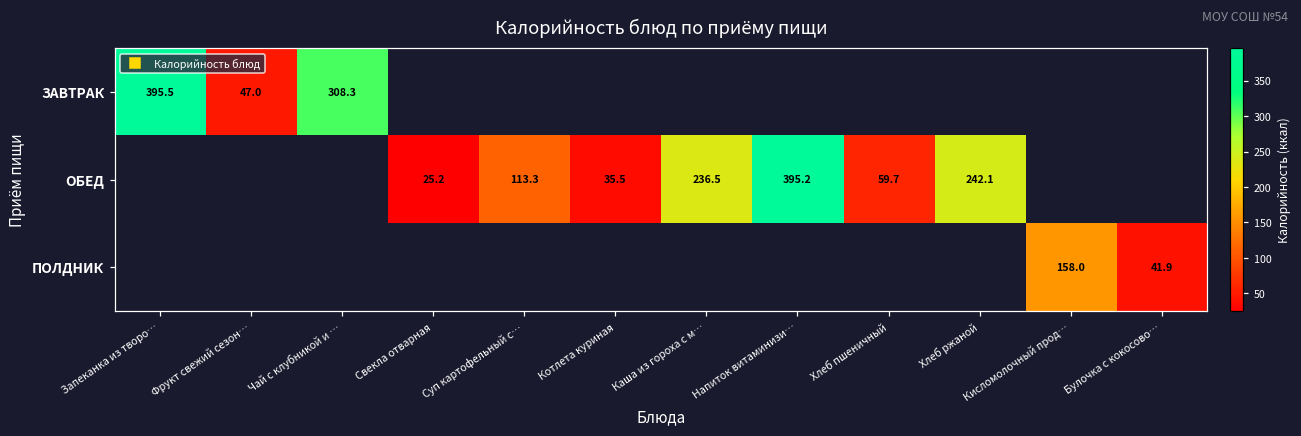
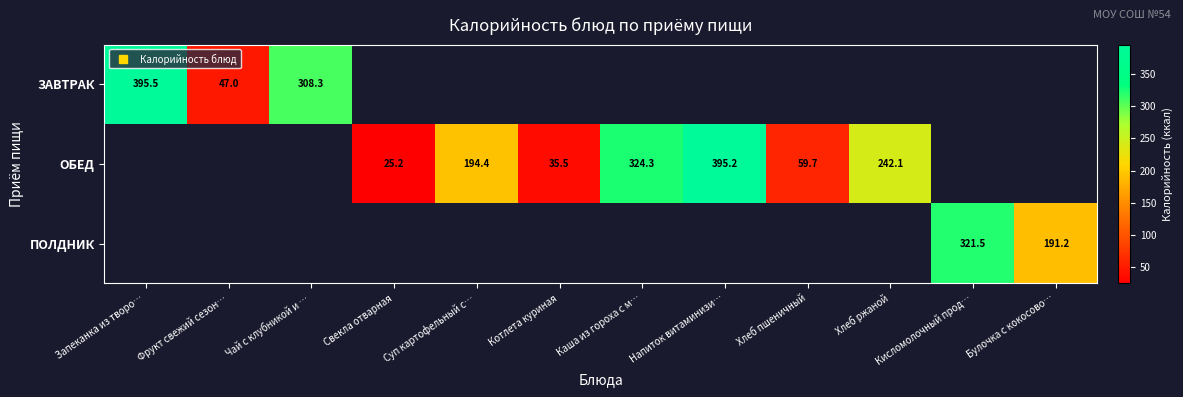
ОБЕД, Суп картофельный с…: 113.3 -> 194.4
ОБЕД, Каша из гороха с м…: 236.5 -> 324.3
ПОЛДНИК, Кисломолочный прод…: 158.0 -> 321.5
ПОЛДНИК, Булочка с кокосово…: 41.9 -> 191.2
